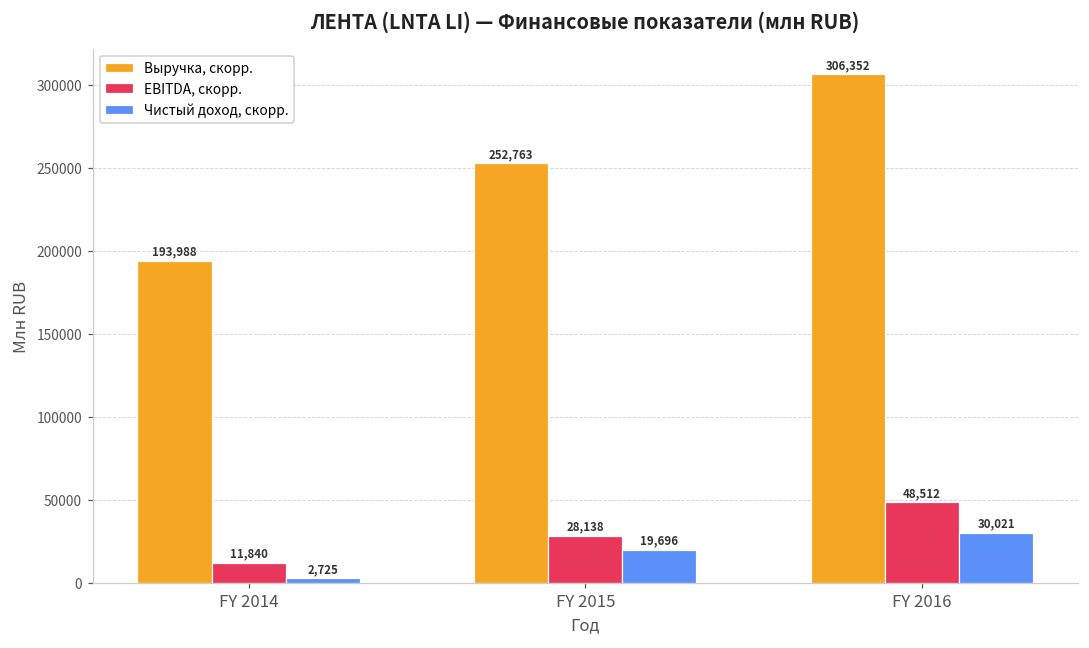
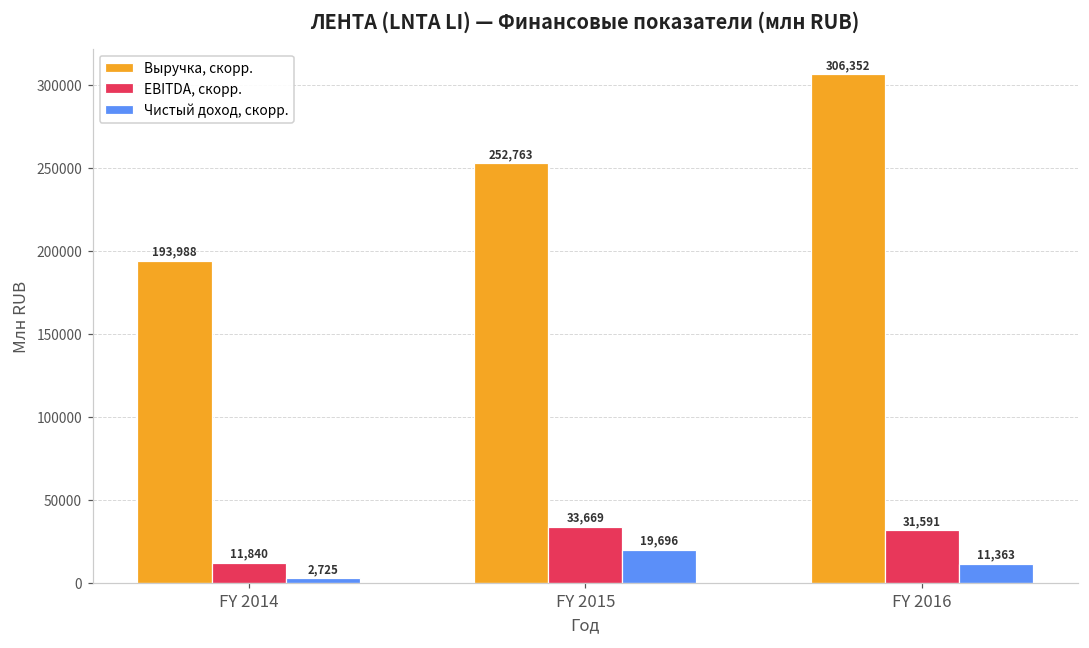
EBITDA, скорр., FY 2015: 28,138 -> 33,669
EBITDA, скорр., FY 2016: 48,512 -> 31,591
Чистый доход, скорр., FY 2016: 30,021 -> 11,363
